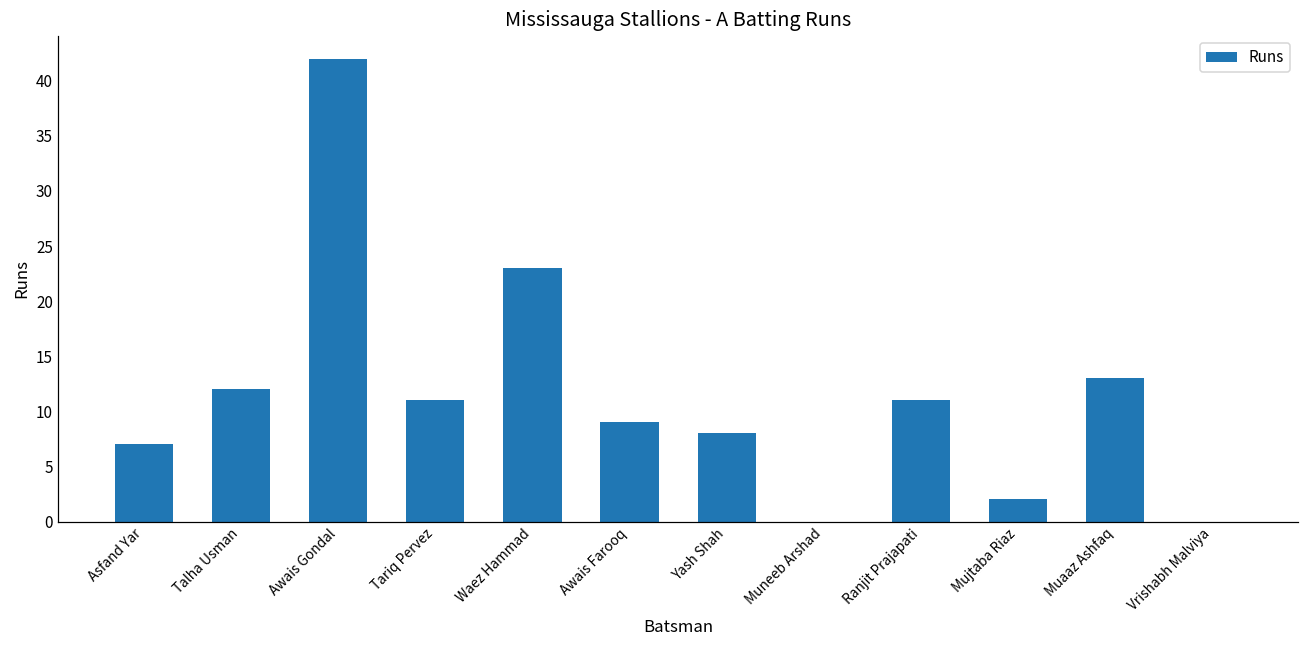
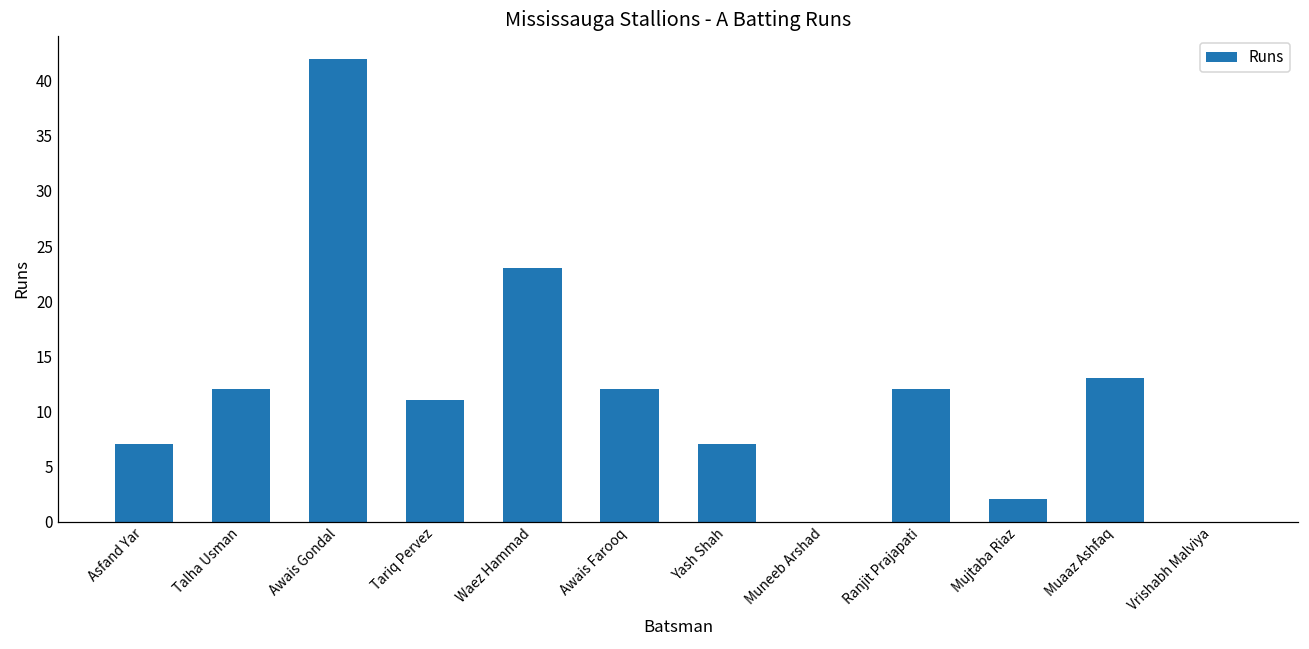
Awais Farooq: 9 -> 12
Yash Shah: 8 -> 7
Ranjit Prajapati: 11 -> 12
